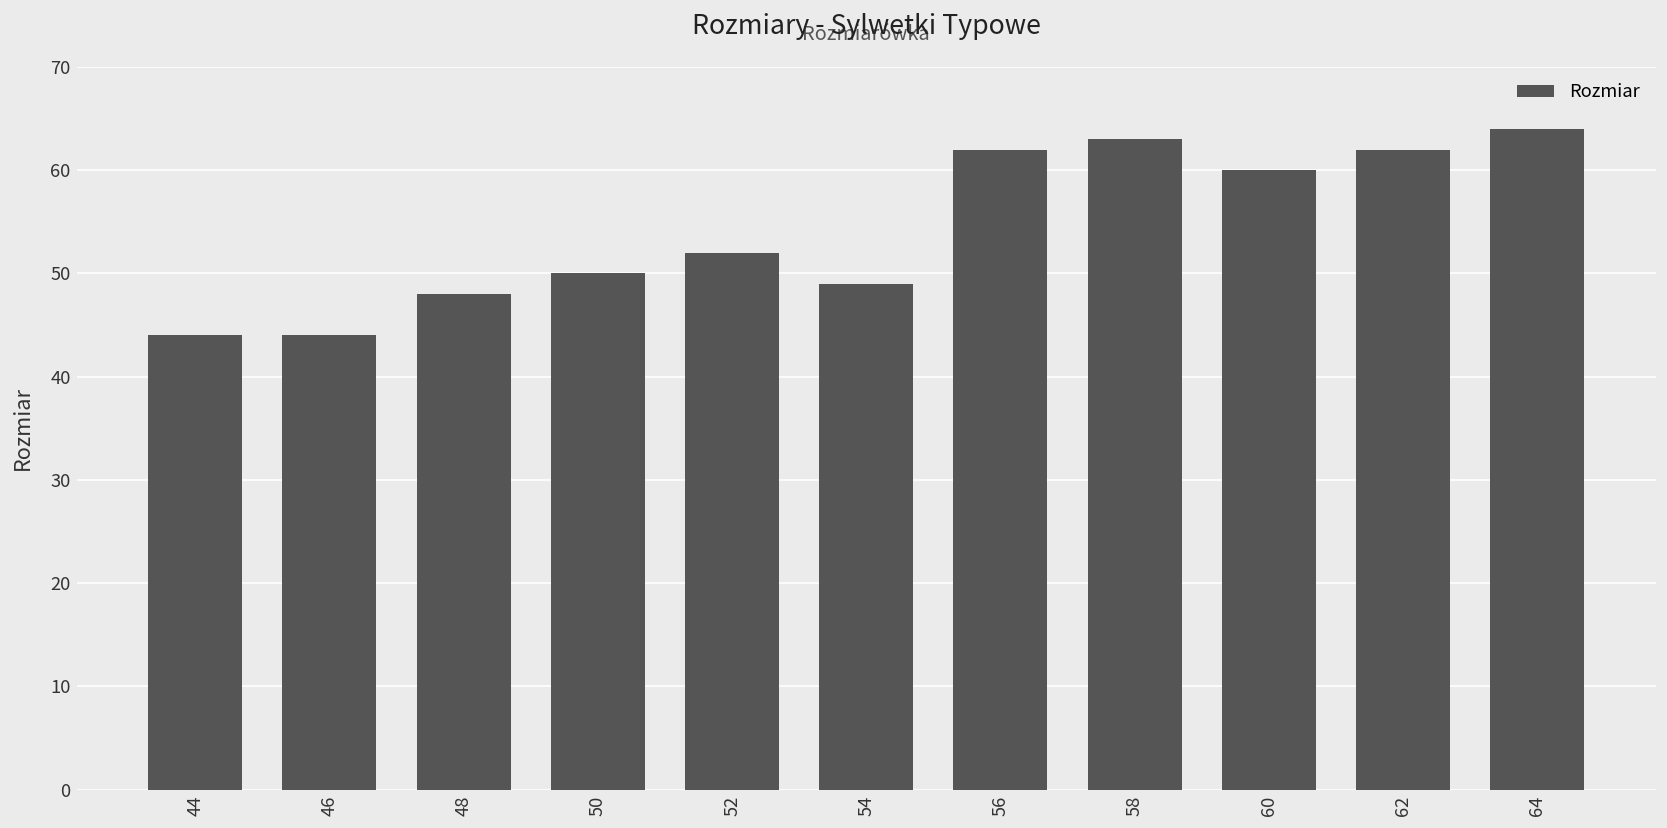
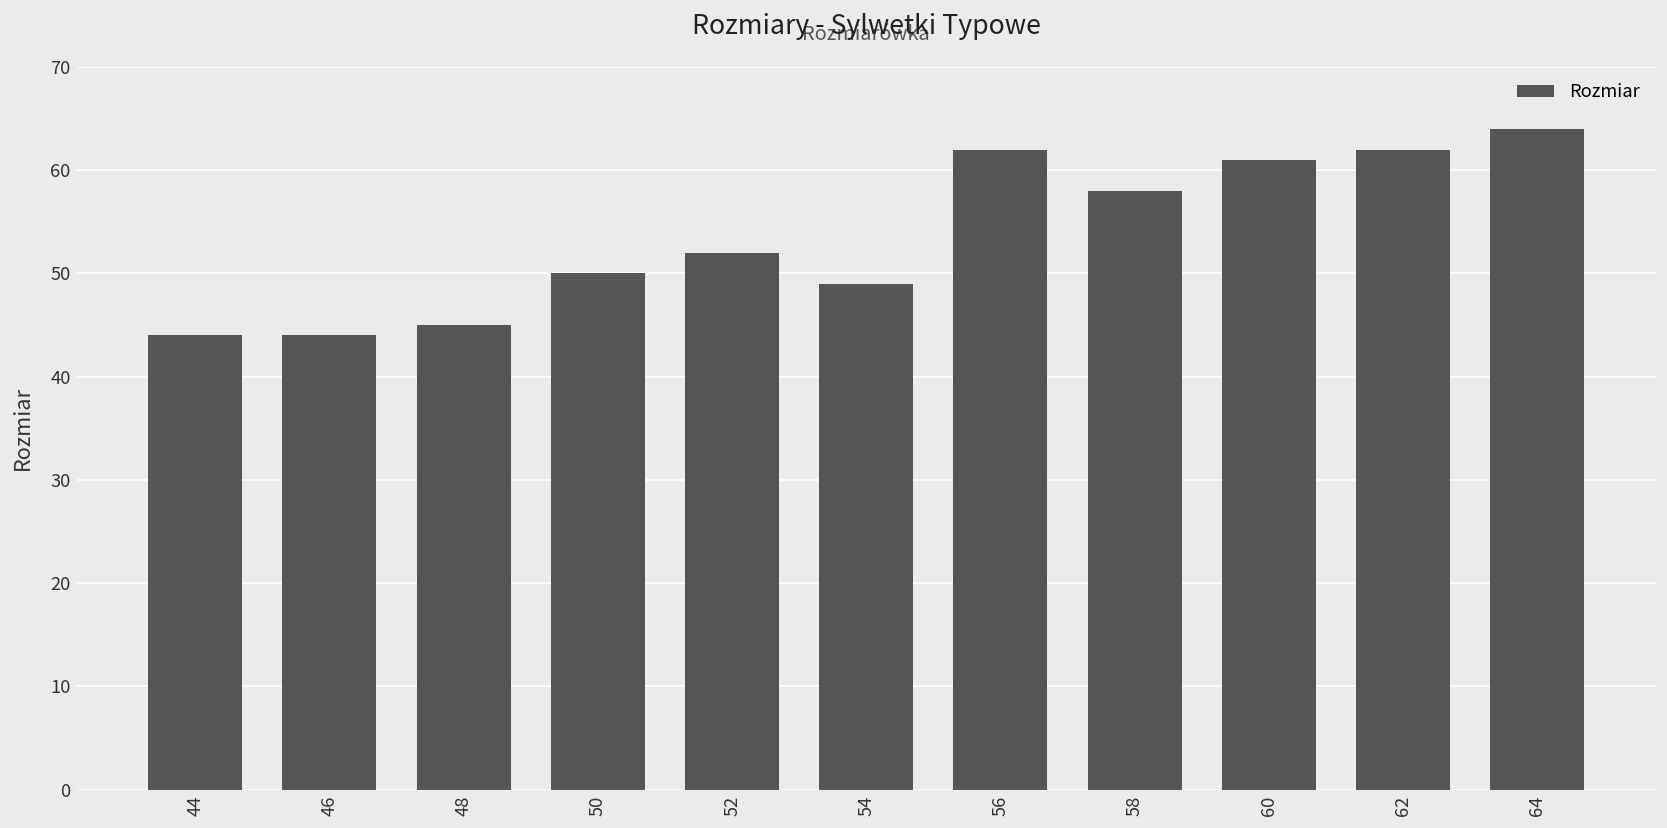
48: 48 -> 45
58: 63 -> 58
60: 60 -> 61
